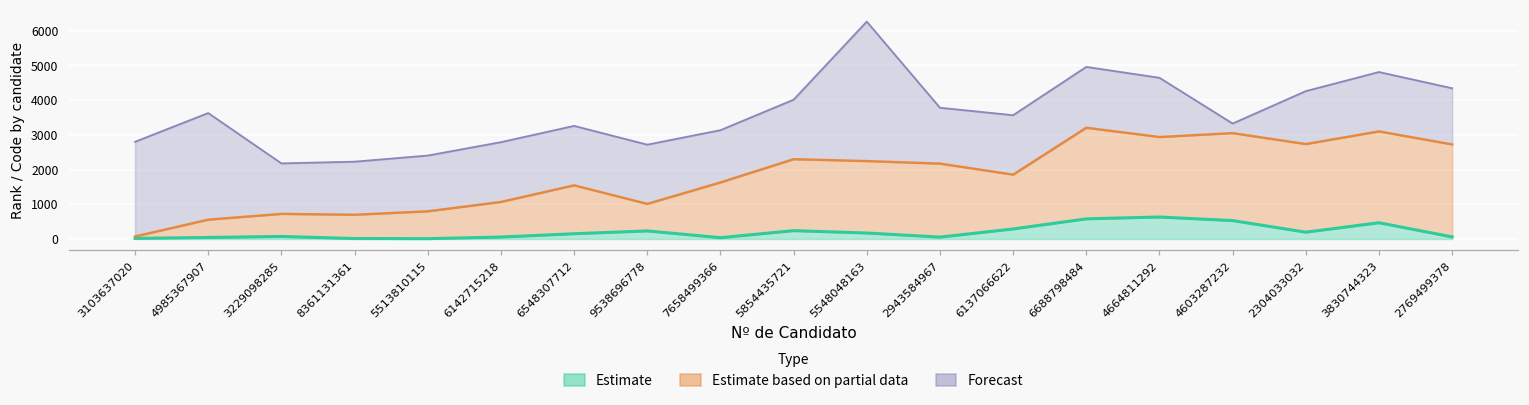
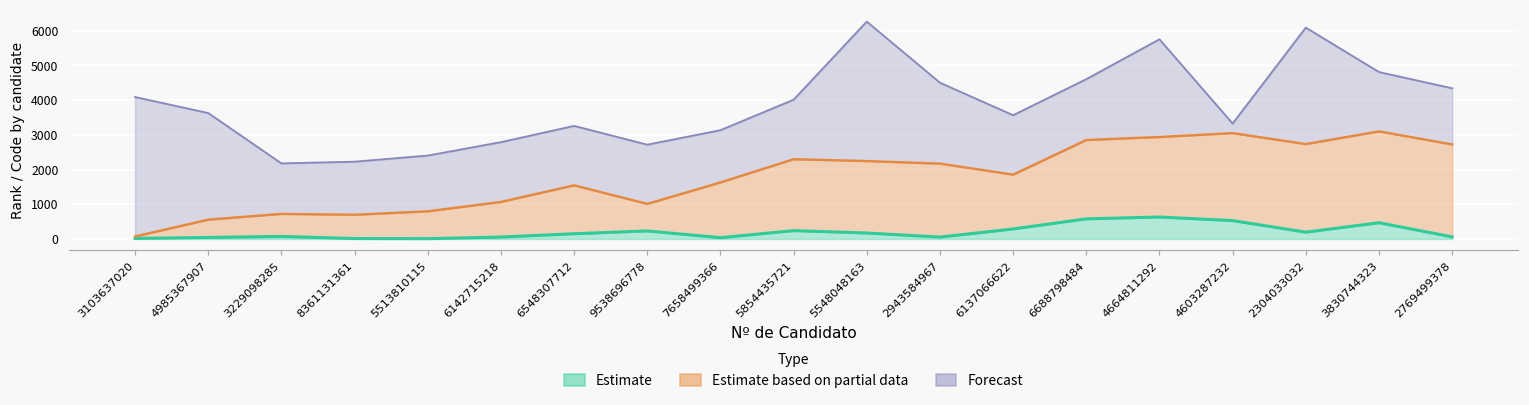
Forecast, 3103637020: 2700 -> 4000
Forecast, 2943584967: 1600 -> 2300
Estimate based on partial data, 6688798484: 2600 -> 2300
Forecast, 4664811292: 1700 -> 2800
Forecast, 2304033032: 1500 -> 3400
